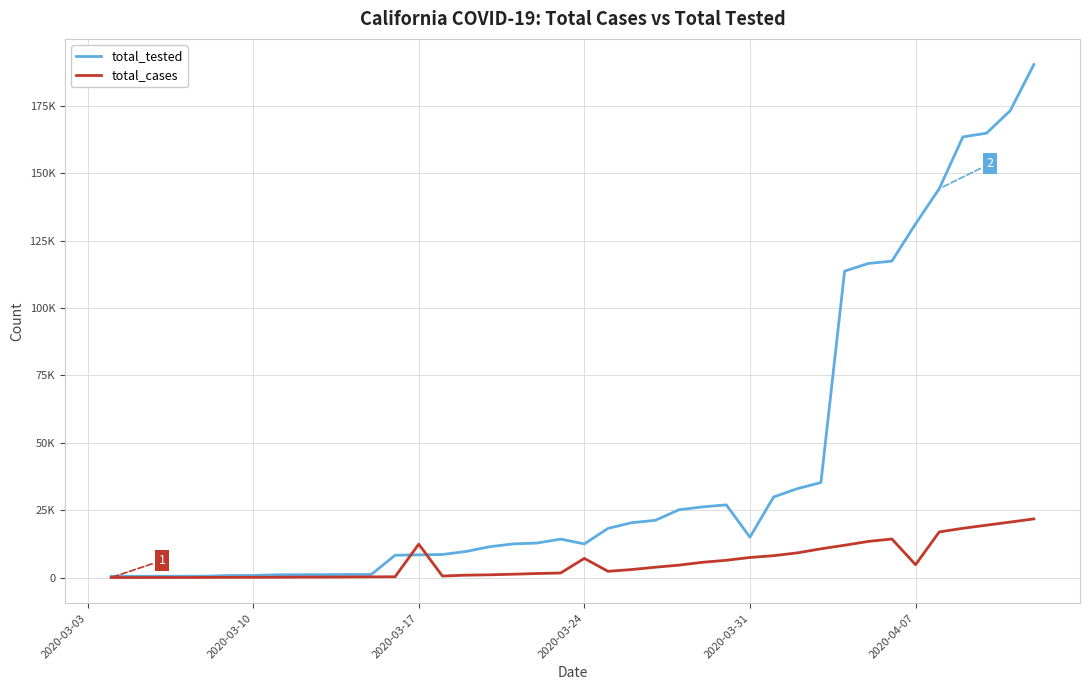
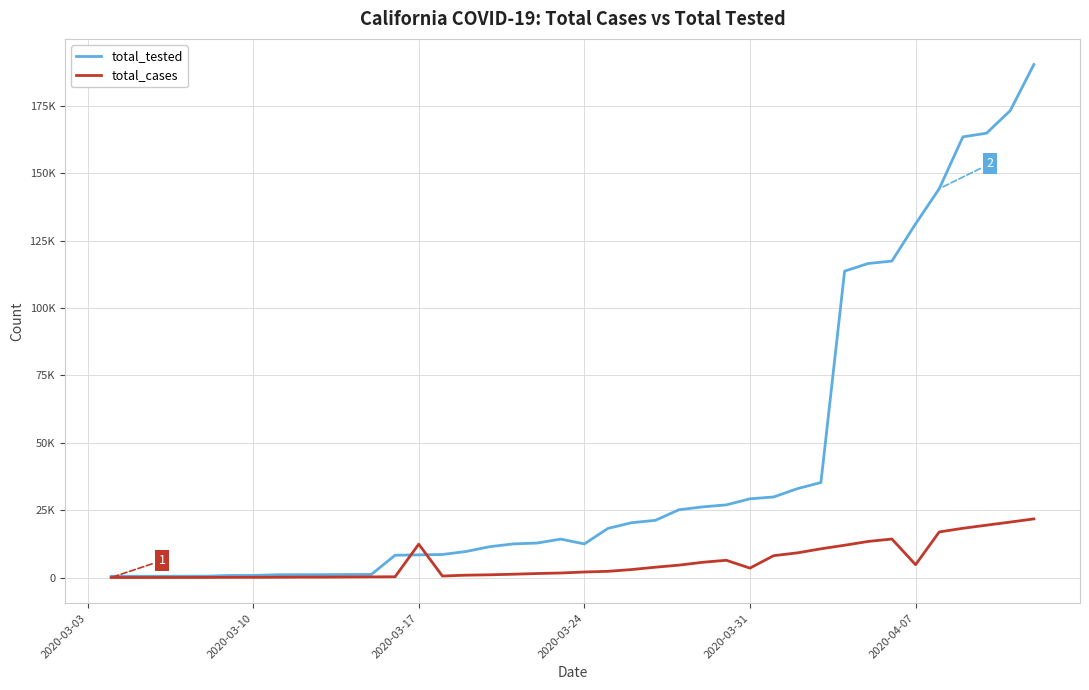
total_cases, 2020-03-24: 7000 -> 2000
total_tested, 2020-03-31: 15000 -> 29000
total_cases, 2020-03-31: 7000 -> 4000
